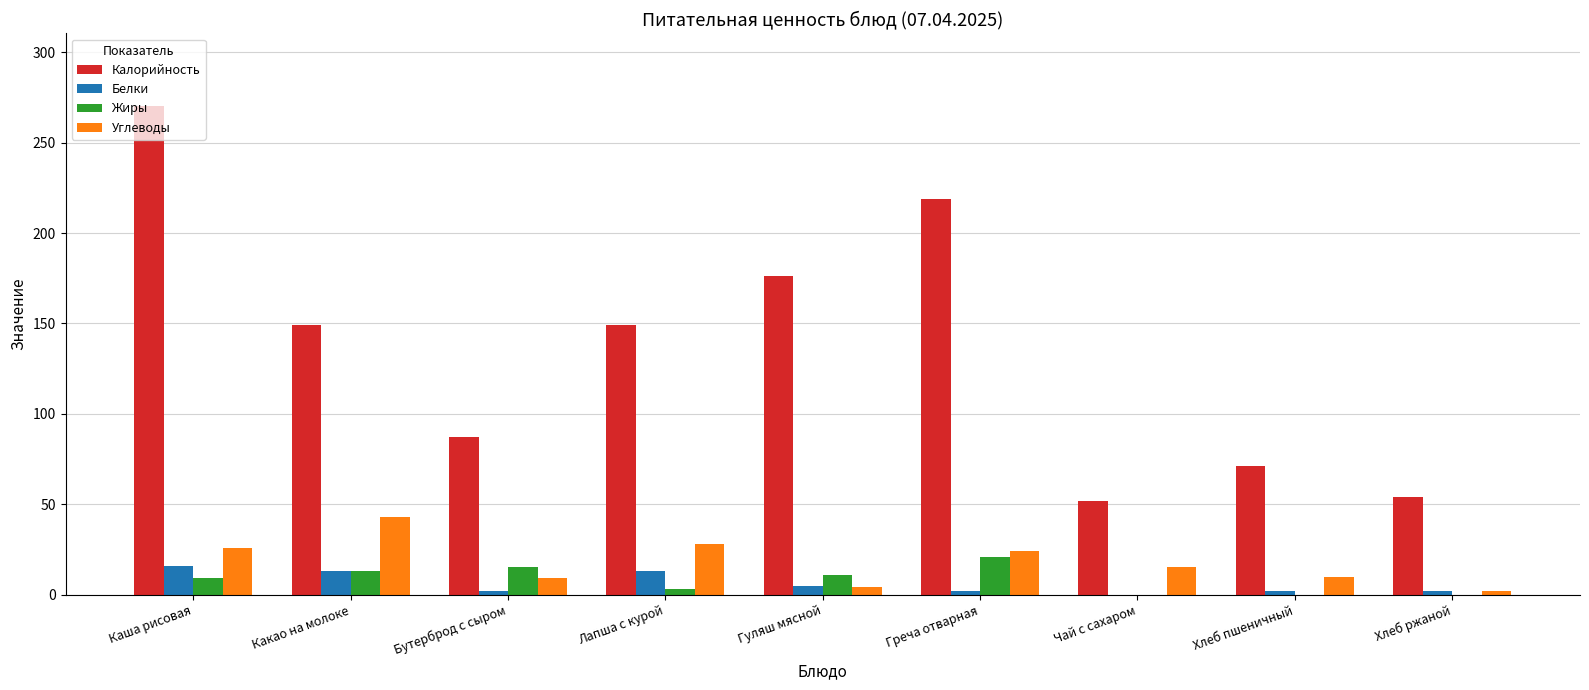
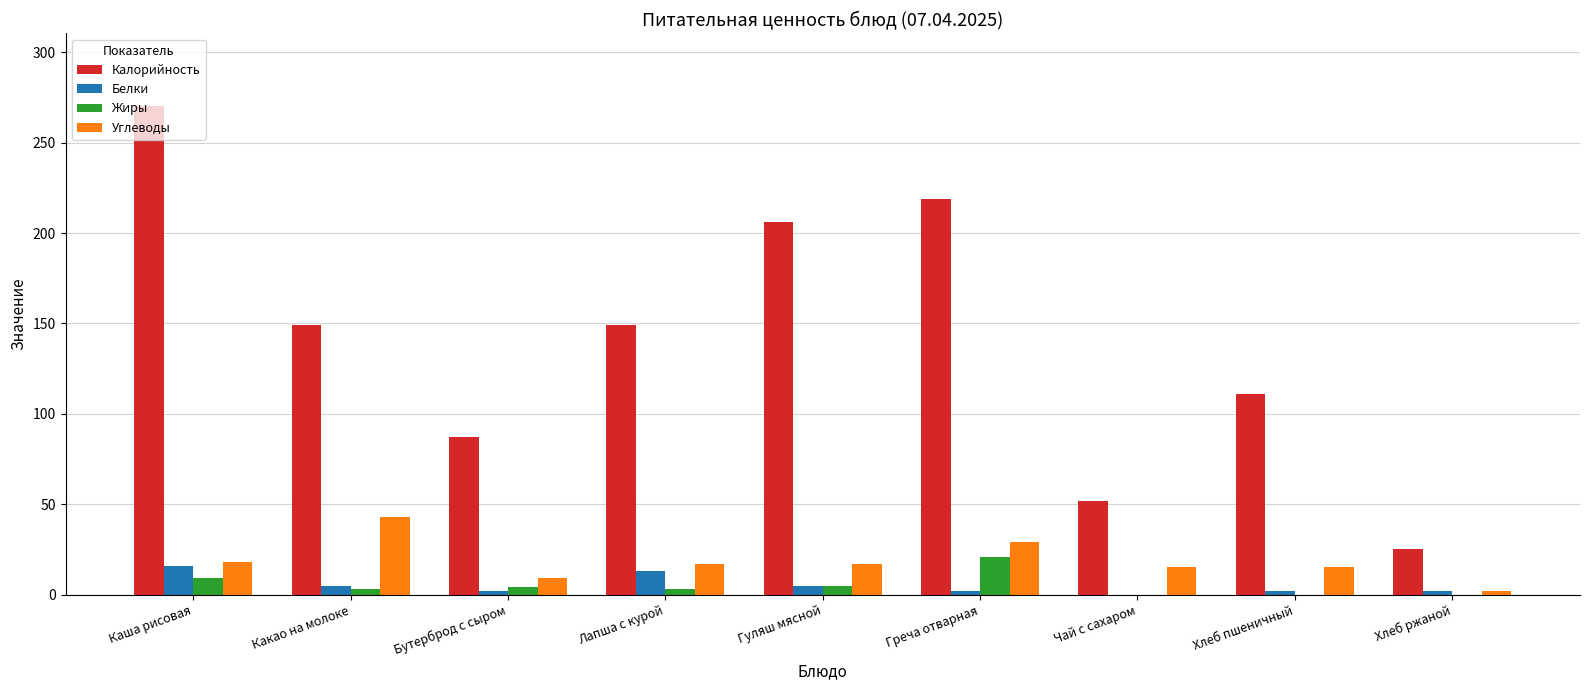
Углеводы, Каша рисовая: 26 -> 18
Белки, Какао на молоке: 13 -> 5
Жиры, Какао на молоке: 13 -> 3
Жиры, Бутерброд с сыром: 15 -> 4
Углеводы, Лапша с курой: 28 -> 17
Калорийность, Гуляш мясной: 176 -> 206
Жиры, Гуляш мясной: 11 -> 5
Углеводы, Гуляш мясной: 4 -> 17
Углеводы, Греча отварная: 24 -> 29
Калорийность, Хлеб пшеничный: 71 -> 111
Углеводы, Хлеб пшеничный: 10 -> 15
Калорийность, Хлеб ржаной: 54 -> 25
